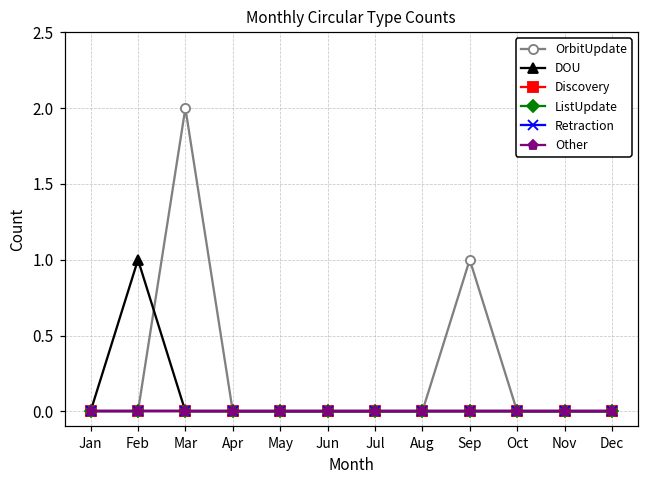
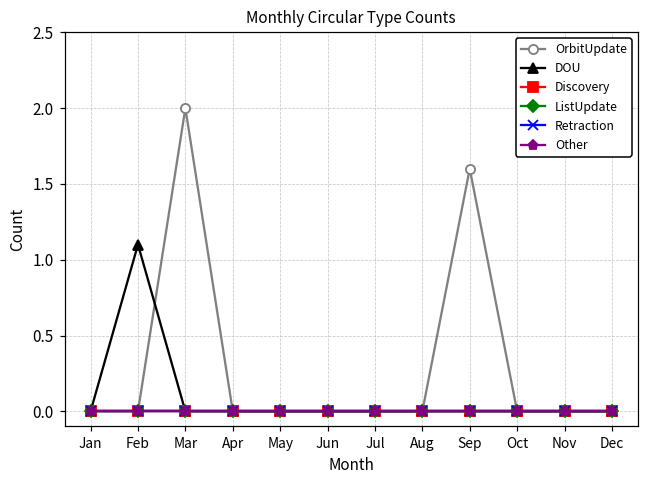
DOU, Feb: 1.0 -> 1.1
OrbitUpdate, Sep: 1.0 -> 1.6
